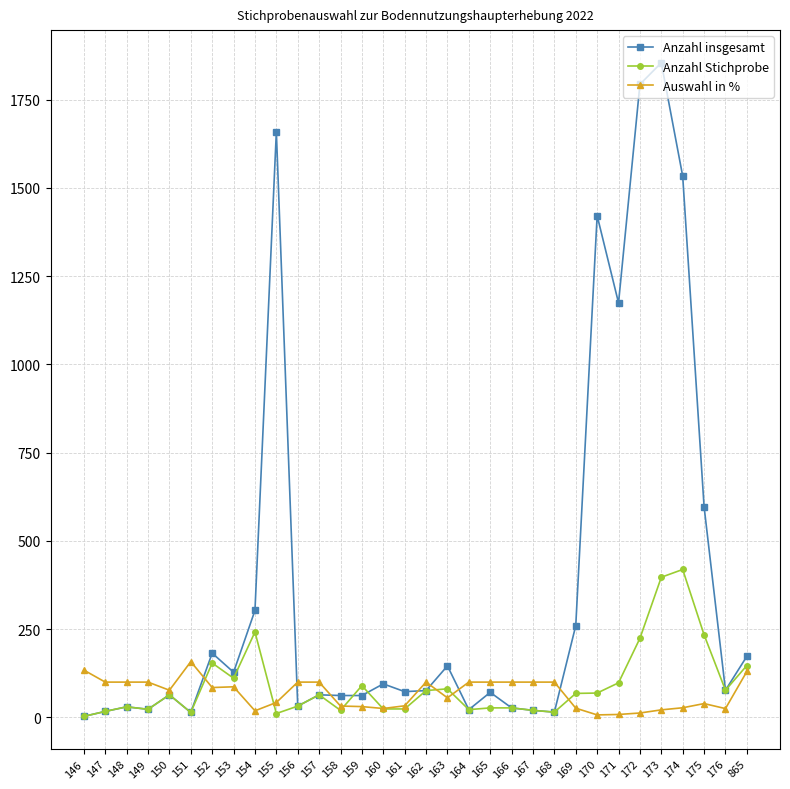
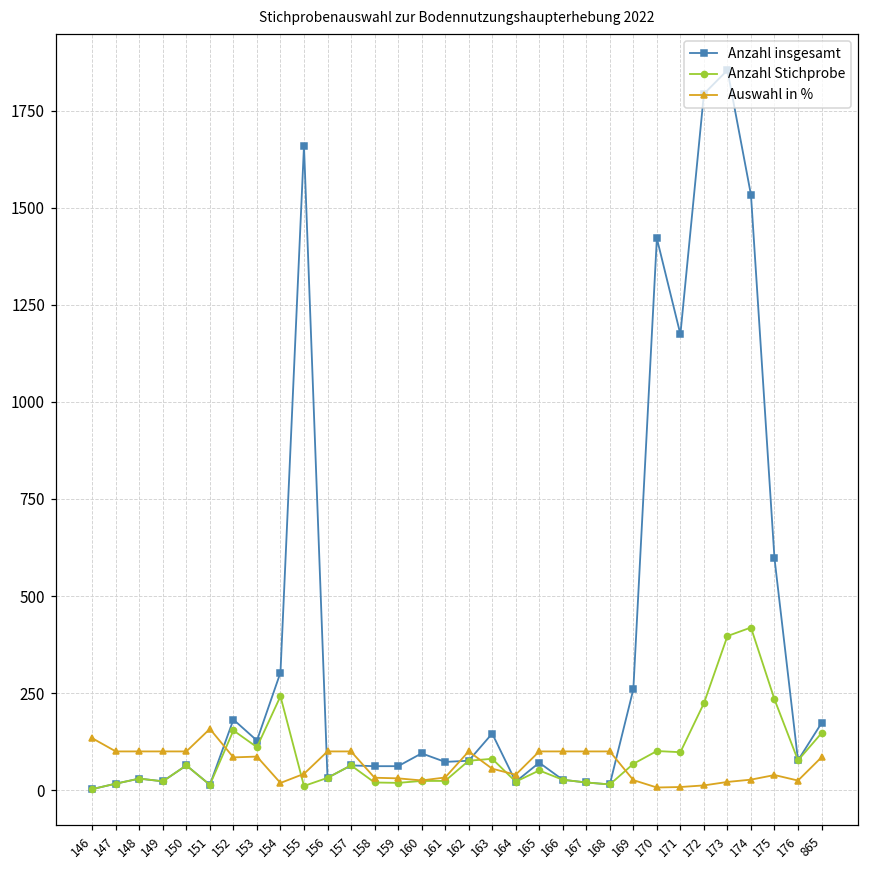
Auswahl in %, 150: 80 -> 100
Anzahl Stichprobe, 159: 90 -> 20
Auswahl in %, 164: 100 -> 40
Anzahl Stichprobe, 165: 30 -> 50
Anzahl Stichprobe, 170: 70 -> 100
Auswahl in %, 865: 130 -> 80
